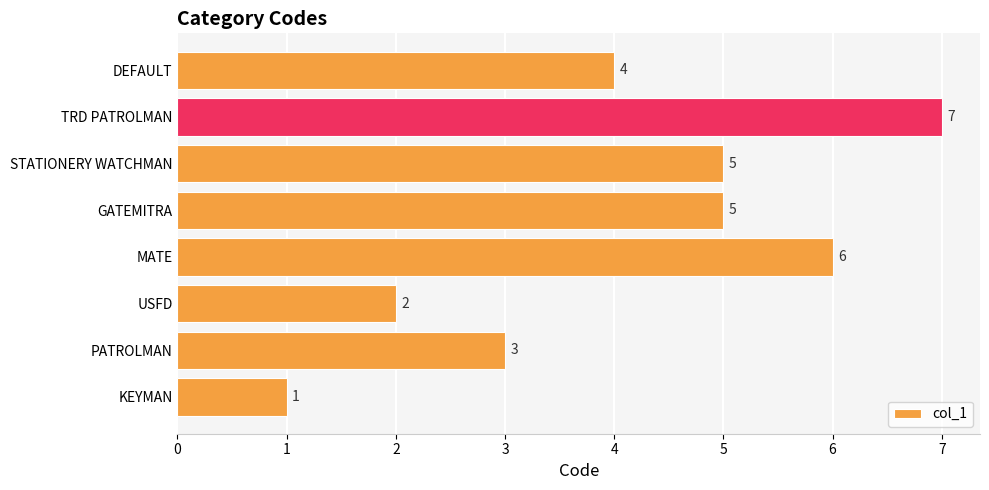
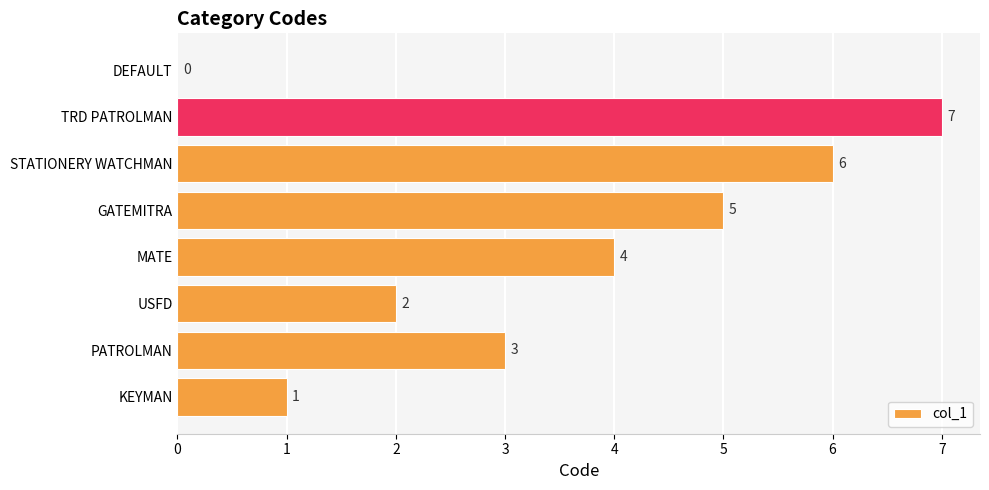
DEFAULT: 4 -> 0
STATIONERY WATCHMAN: 5 -> 6
MATE: 6 -> 4
